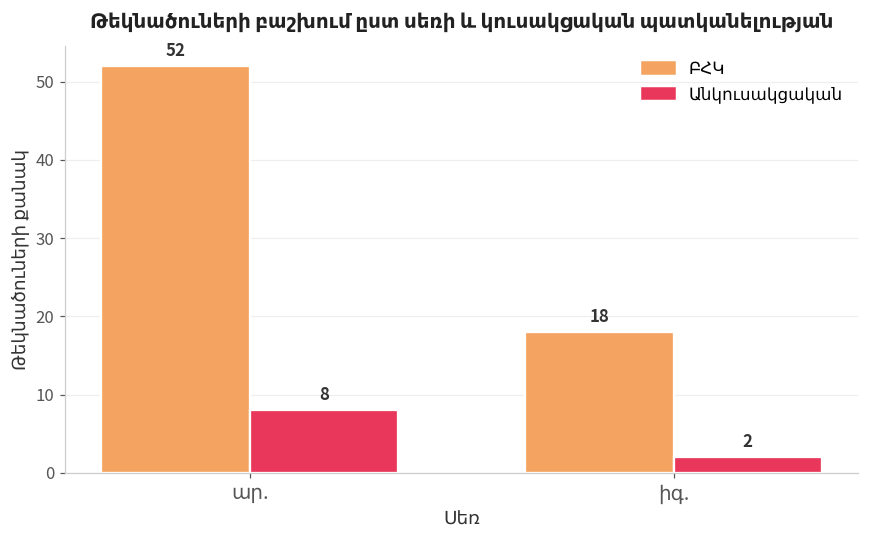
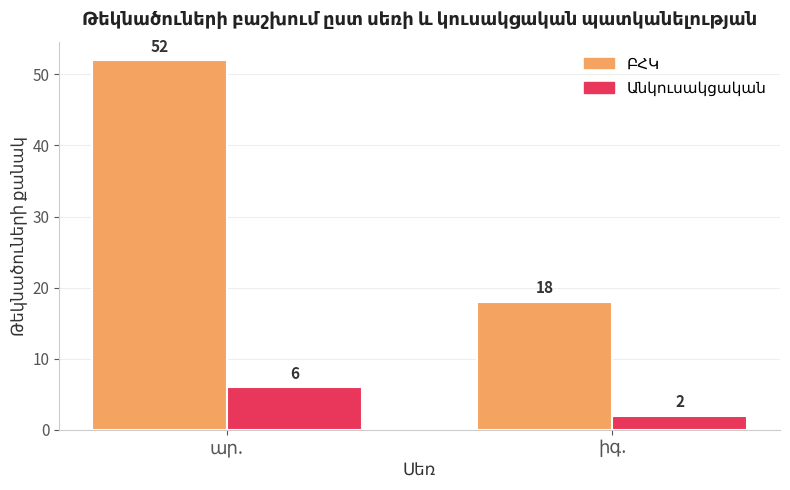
Անկուսակցական, ար.: 8 -> 6
